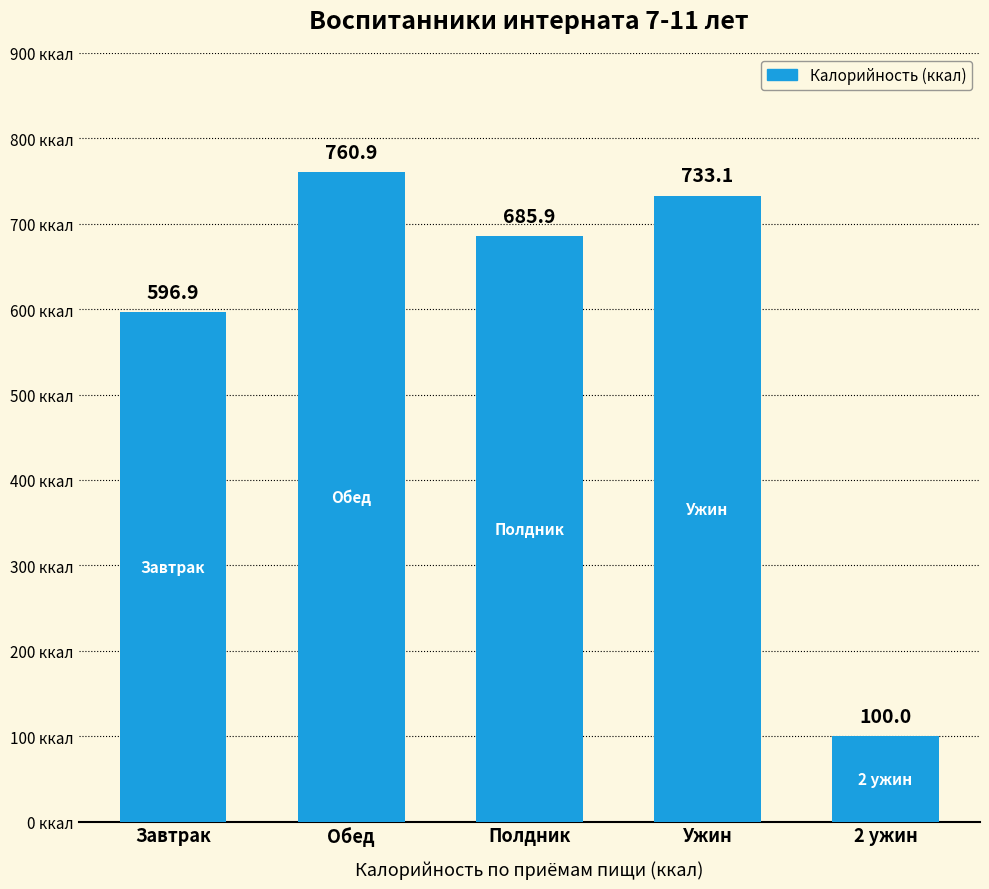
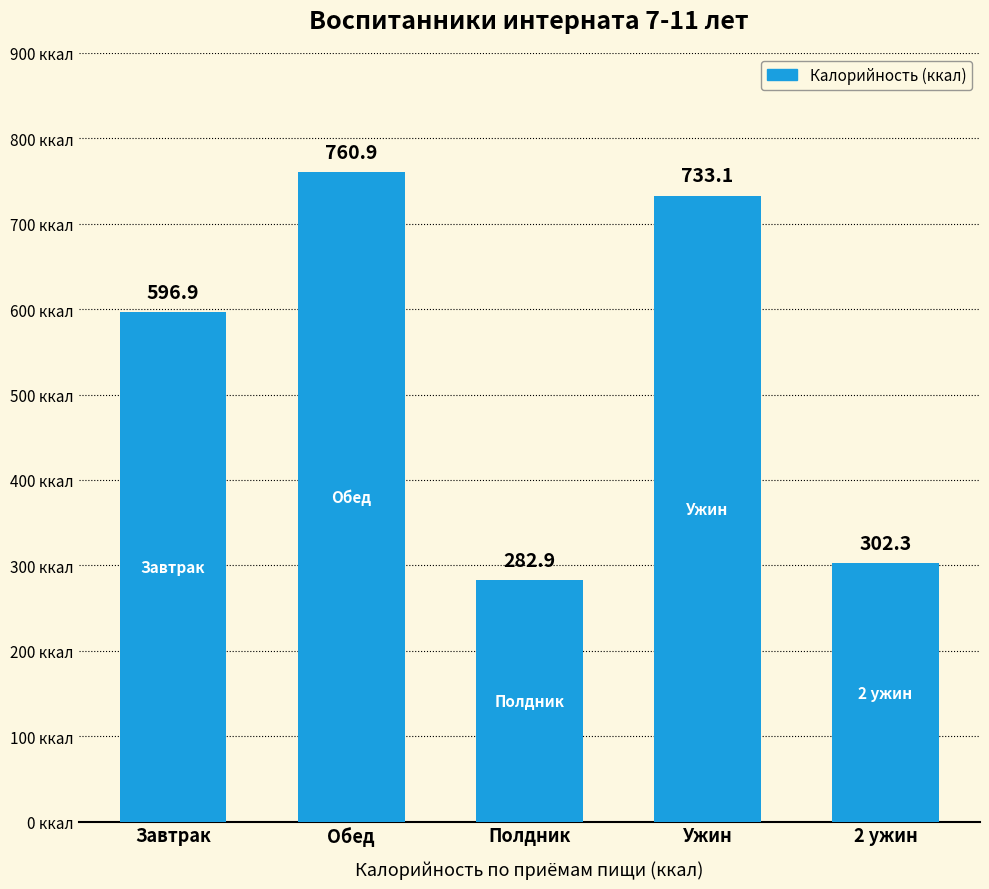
Полдник: 685.9 -> 282.9
2 ужин: 100.0 -> 302.3
